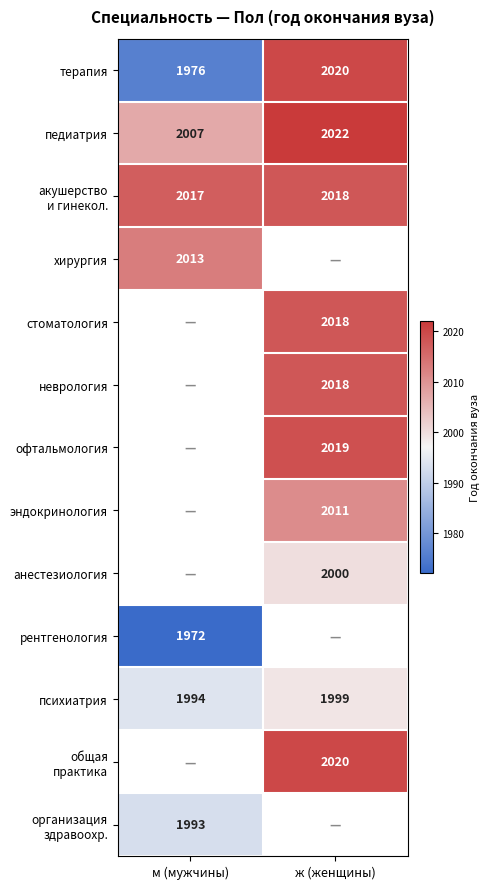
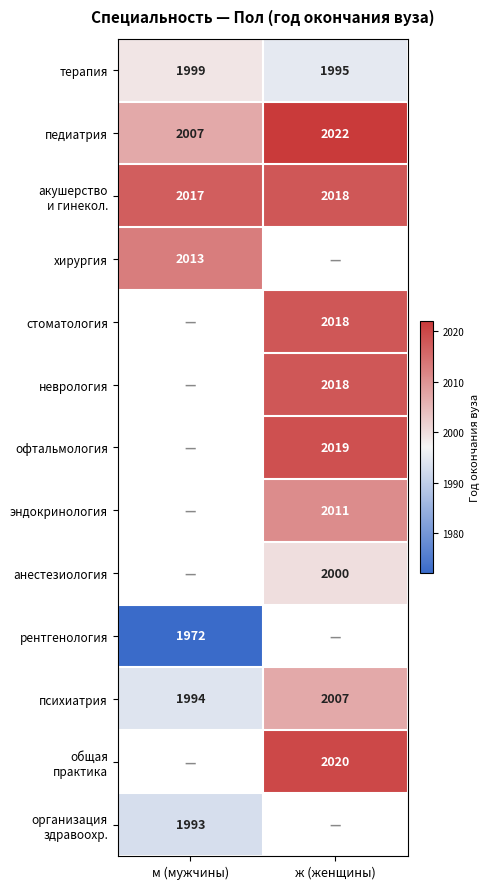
терапия, м (мужчины): 1976 -> 1999
терапия, ж (женщины): 2020 -> 1995
психиатрия, ж (женщины): 1999 -> 2007
